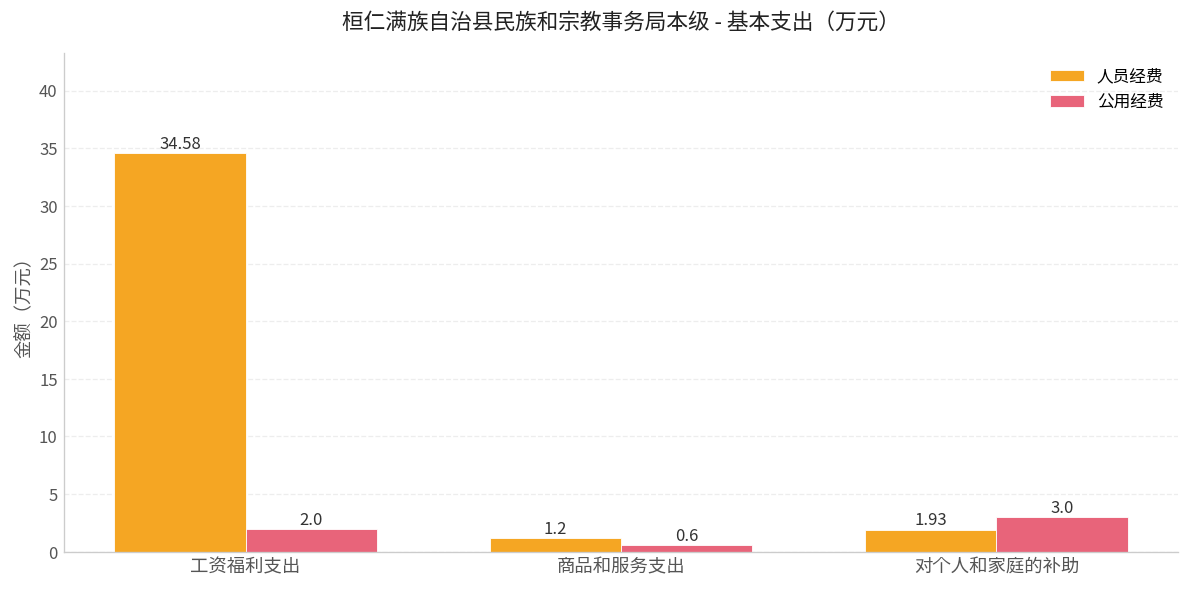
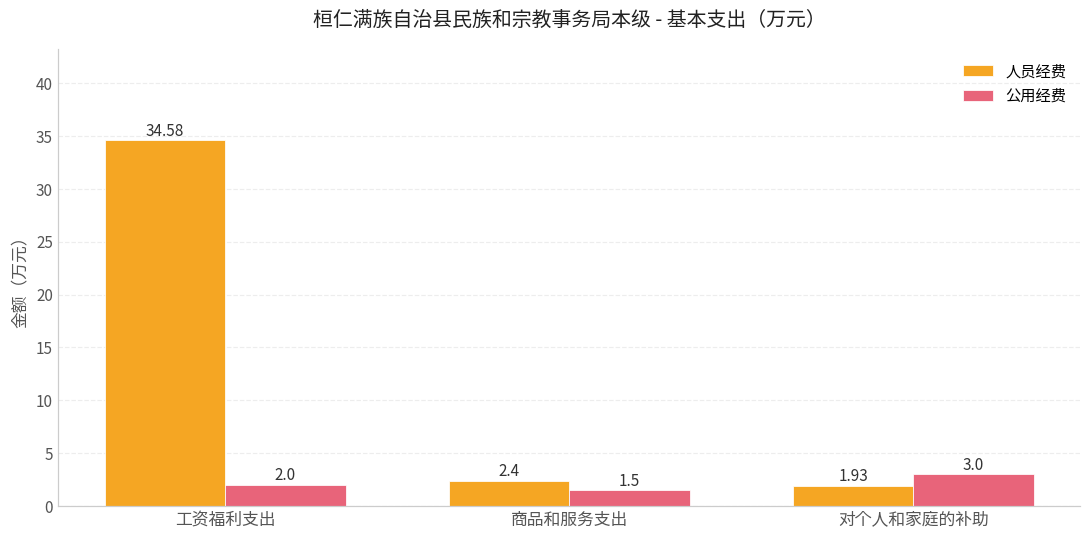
人员经费, 商品和服务支出: 1.2 -> 2.4
公用经费, 商品和服务支出: 0.6 -> 1.5
